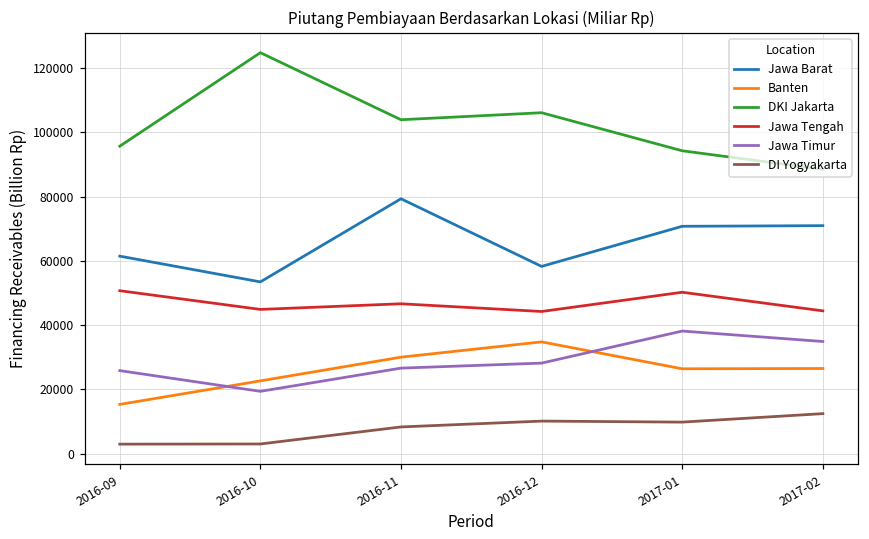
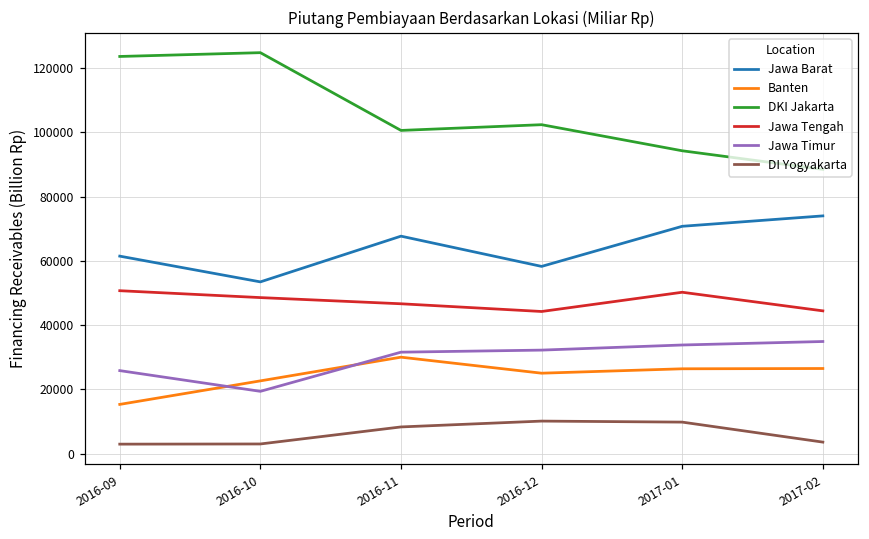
DKI Jakarta, 2016-09: 96000 -> 124000
Jawa Tengah, 2016-10: 45000 -> 49000
Jawa Barat, 2016-11: 79000 -> 68000
DKI Jakarta, 2016-11: 104000 -> 101000
Jawa Timur, 2016-11: 27000 -> 32000
Banten, 2016-12: 35000 -> 25000
DKI Jakarta, 2016-12: 106000 -> 102000
Jawa Timur, 2016-12: 28000 -> 32000
Jawa Timur, 2017-01: 38000 -> 34000
Jawa Barat, 2017-02: 71000 -> 74000
DI Yogyakarta, 2017-02: 12000 -> 4000
